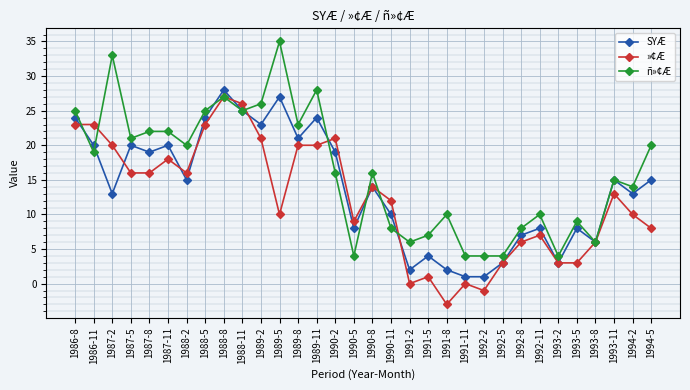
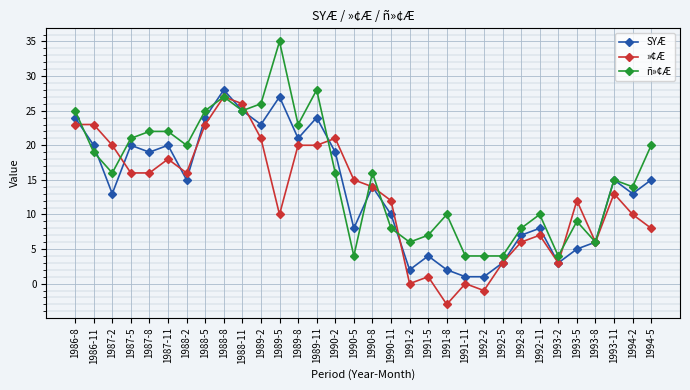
ñ»¢Æ, 1987-2: 33 -> 16
»¢Æ, 1990-5: 9 -> 15
SYÆ, 1993-5: 8 -> 5
»¢Æ, 1993-5: 3 -> 12
